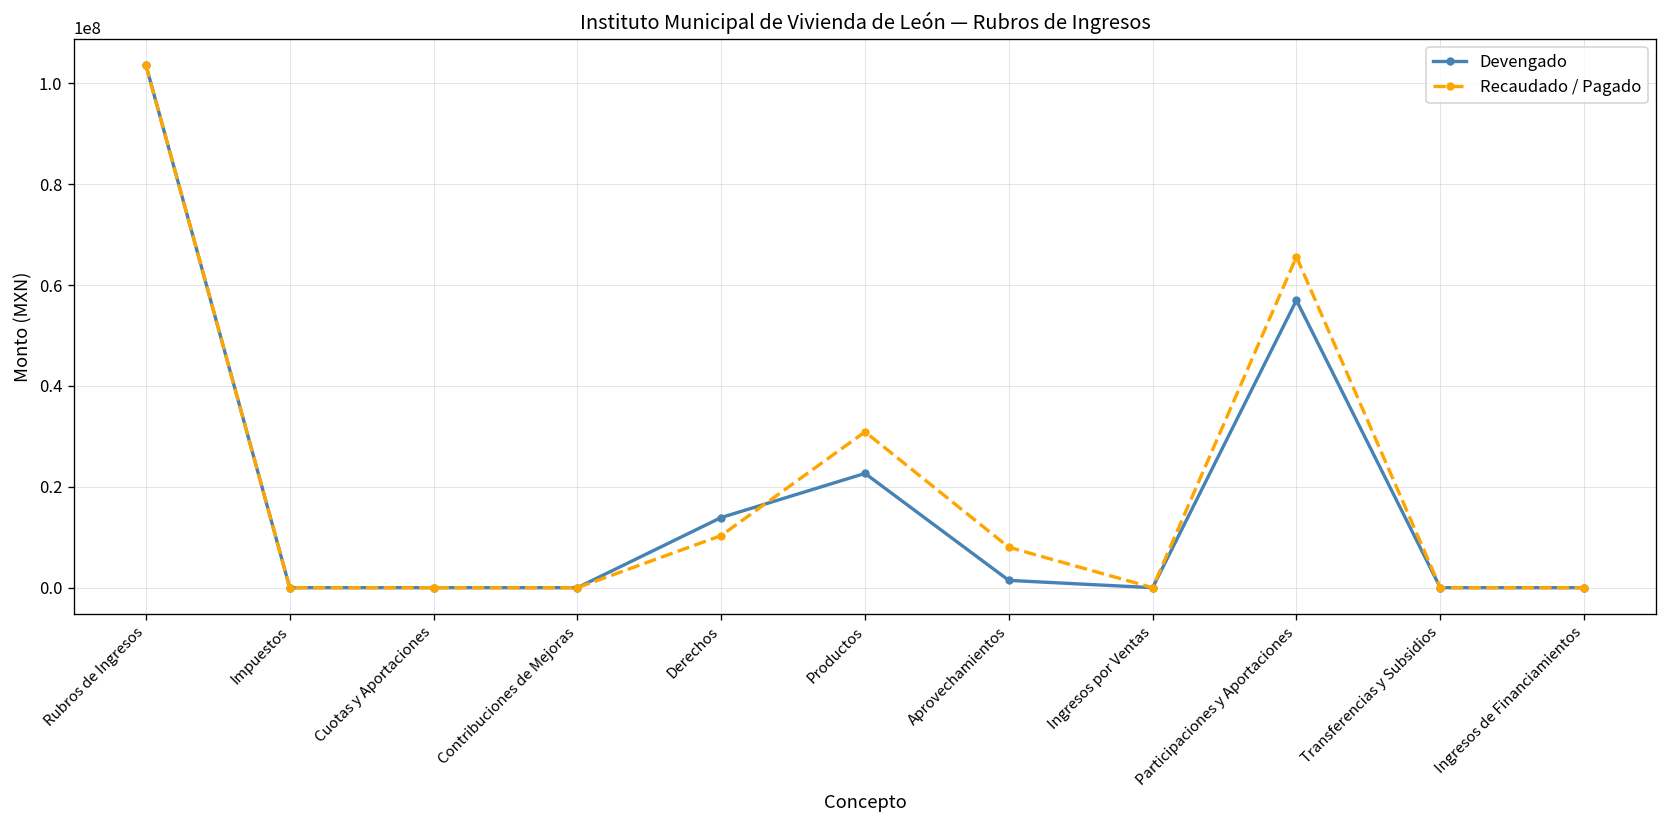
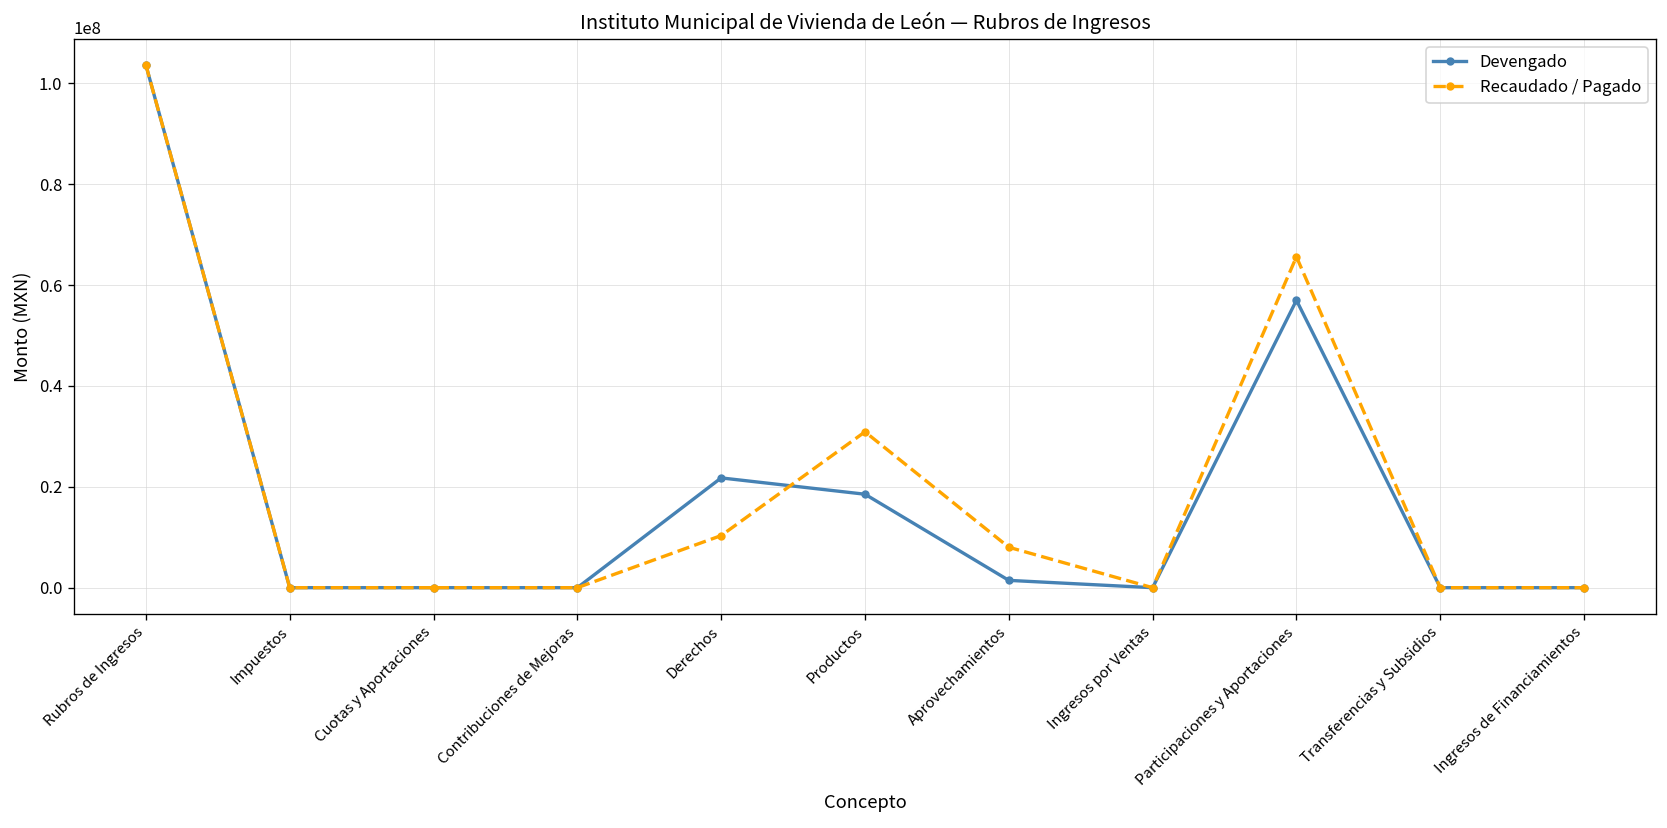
Devengado, Derechos: 14000000 -> 22000000
Devengado, Productos: 23000000 -> 19000000
